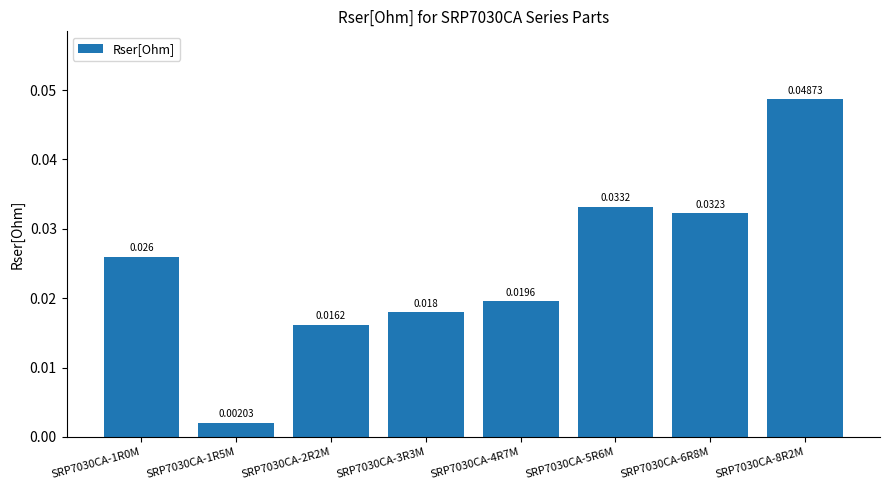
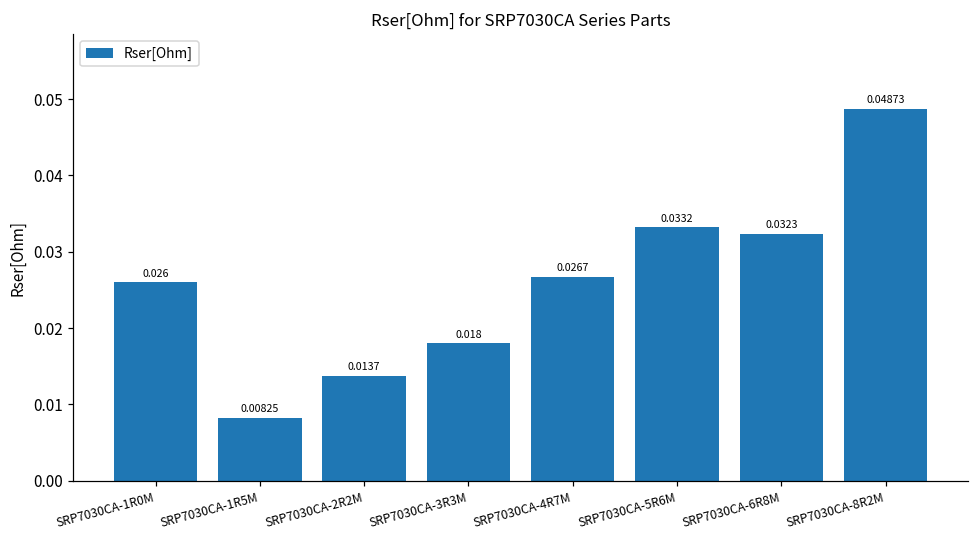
SRP7030CA-1R5M: 0.00203 -> 0.00825
SRP7030CA-2R2M: 0.0162 -> 0.0137
SRP7030CA-4R7M: 0.0196 -> 0.0267
